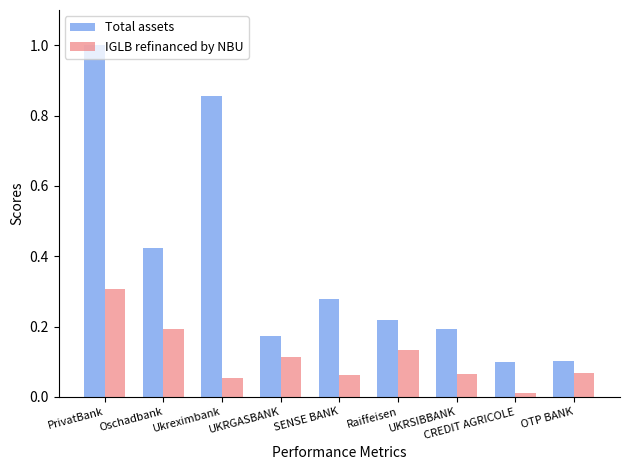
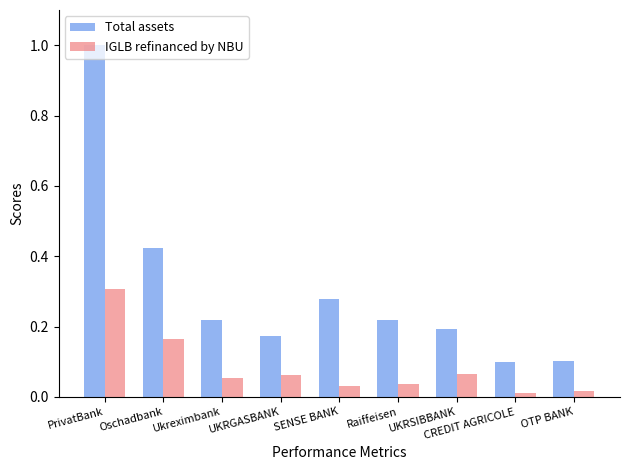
IGLB refinanced by NBU, Oschadbank: 0.19 -> 0.16
Total assets, Ukreximbank: 0.85 -> 0.22
IGLB refinanced by NBU, UKRGASBANK: 0.11 -> 0.06
IGLB refinanced by NBU, SENSE BANK: 0.06 -> 0.03
IGLB refinanced by NBU, Raiffeisen: 0.13 -> 0.04
IGLB refinanced by NBU, OTP BANK: 0.07 -> 0.02
